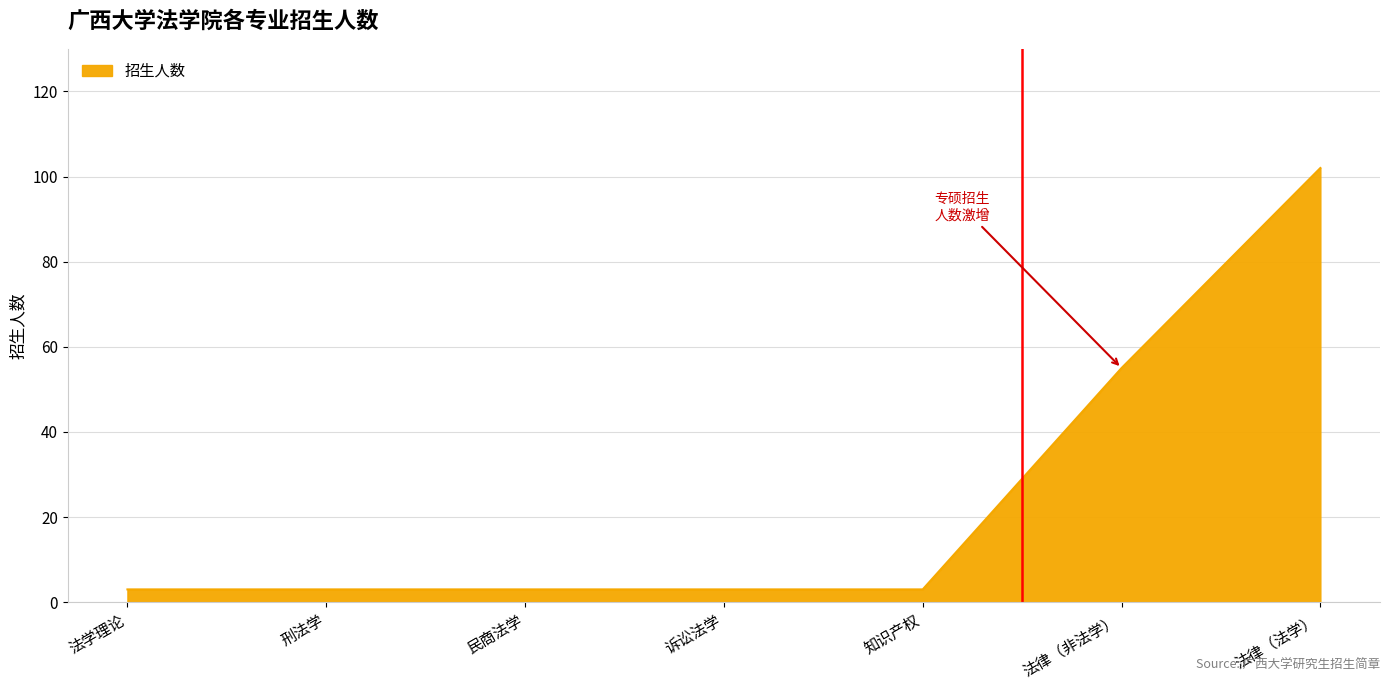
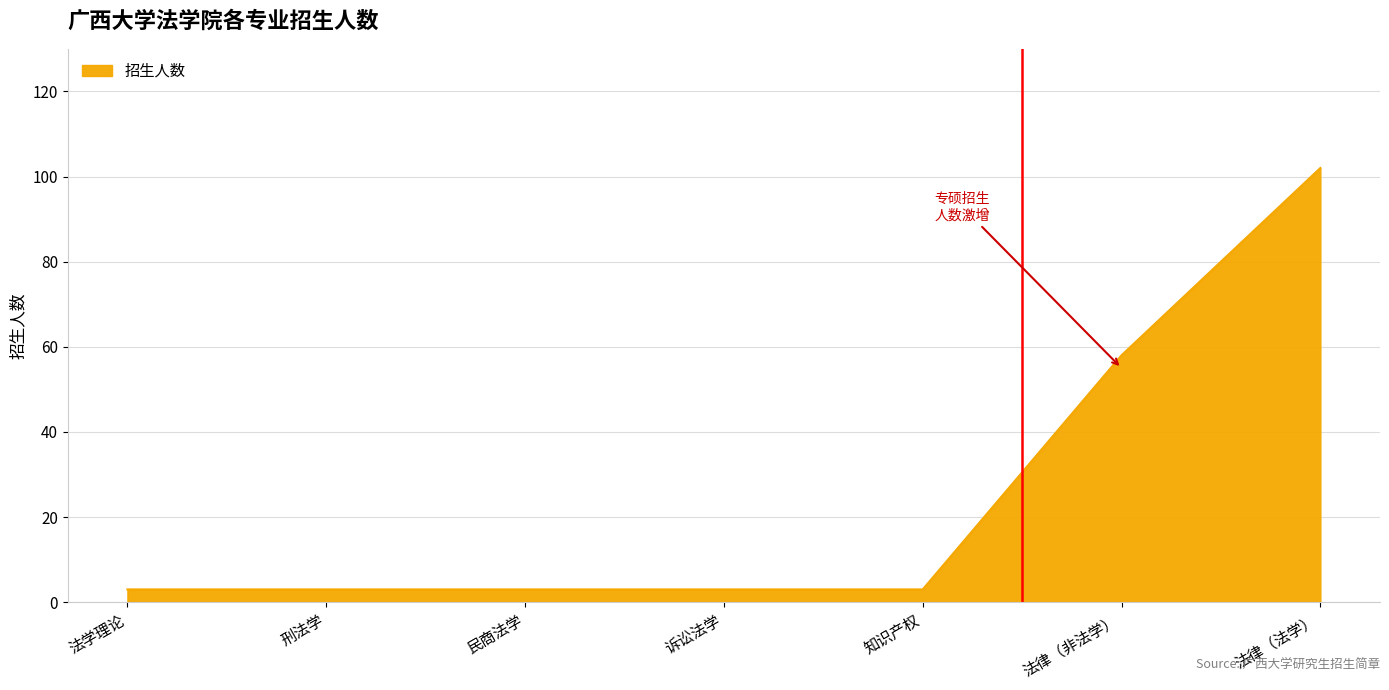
法律（非法学）: 55 -> 58
